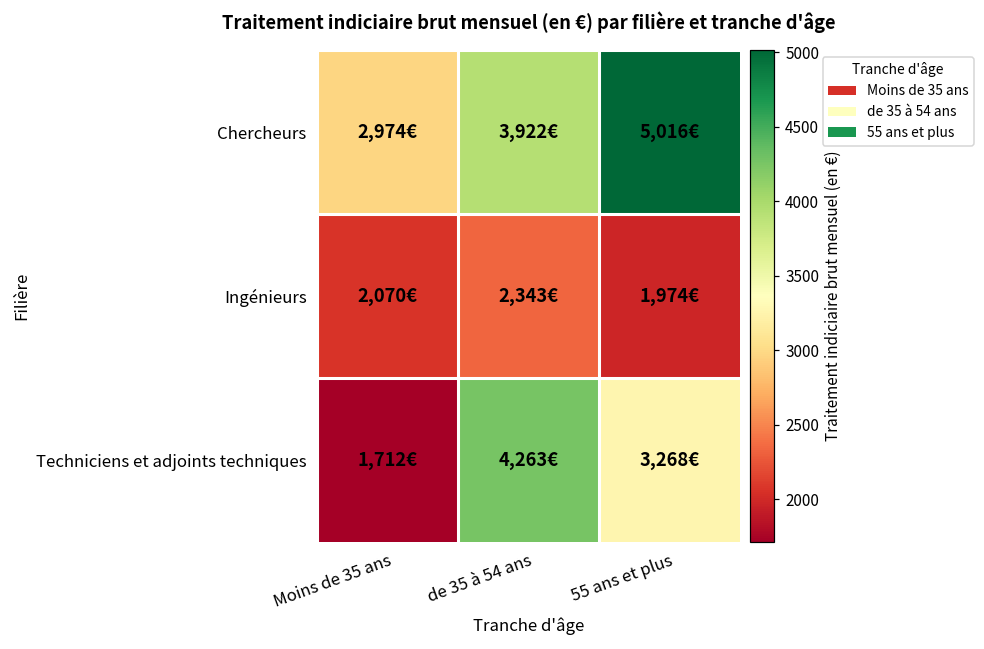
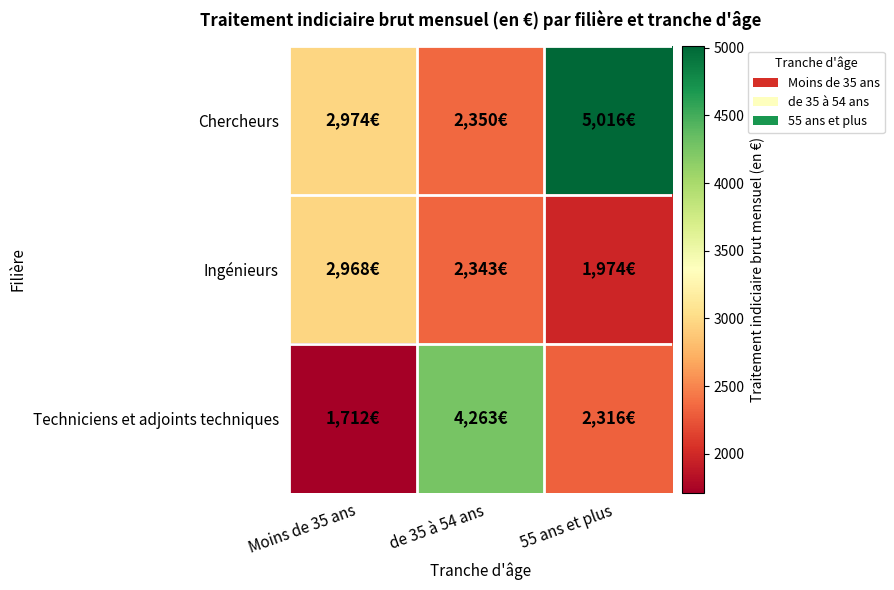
Chercheurs, de 35 à 54 ans: 3,922€ -> 2,350€
Ingénieurs, Moins de 35 ans: 2,070€ -> 2,968€
Techniciens et adjoints techniques, 55 ans et plus: 3,268€ -> 2,316€
